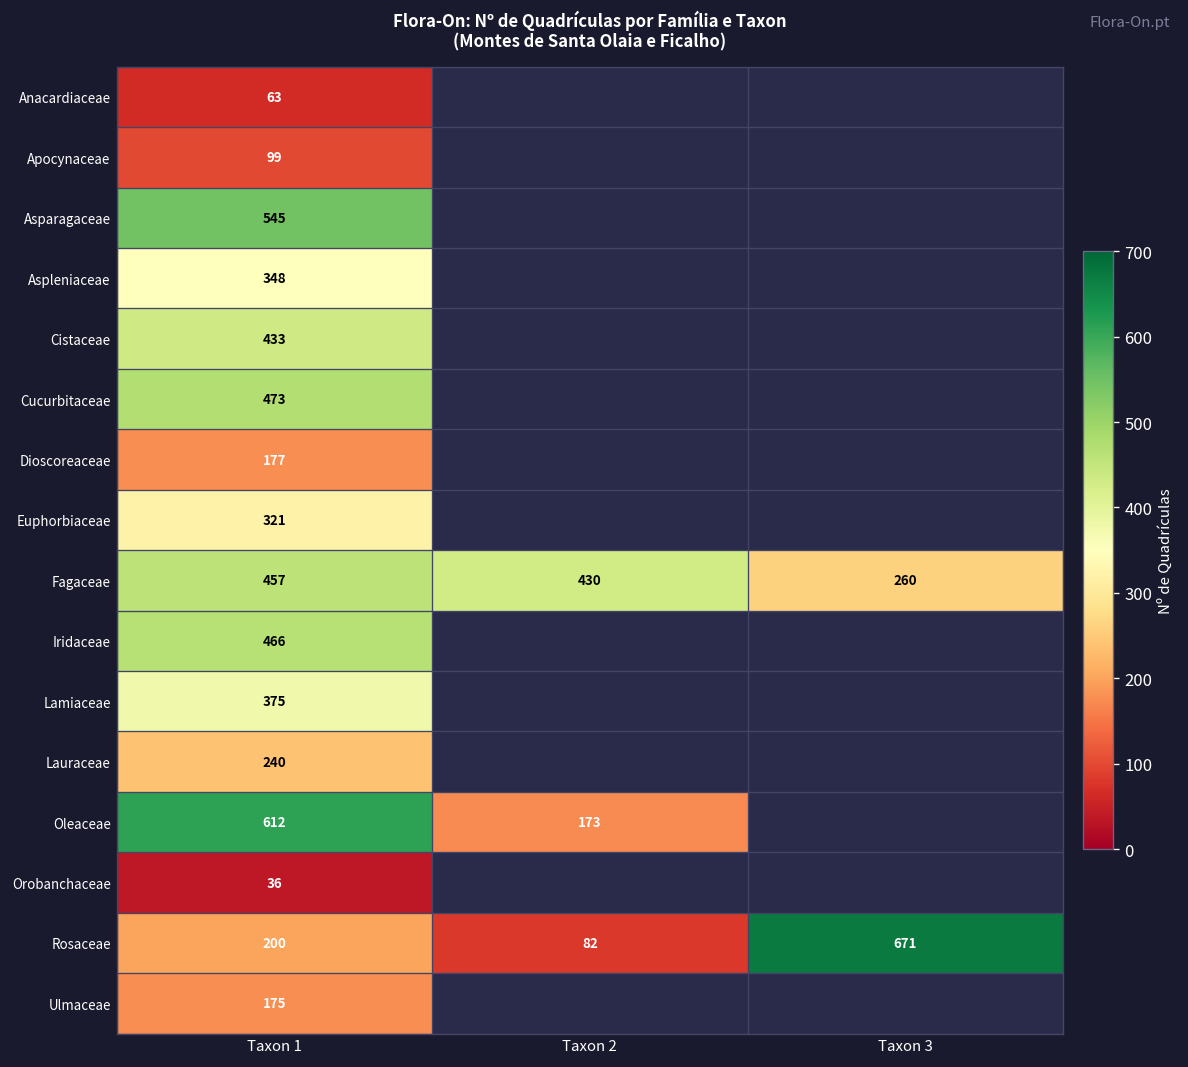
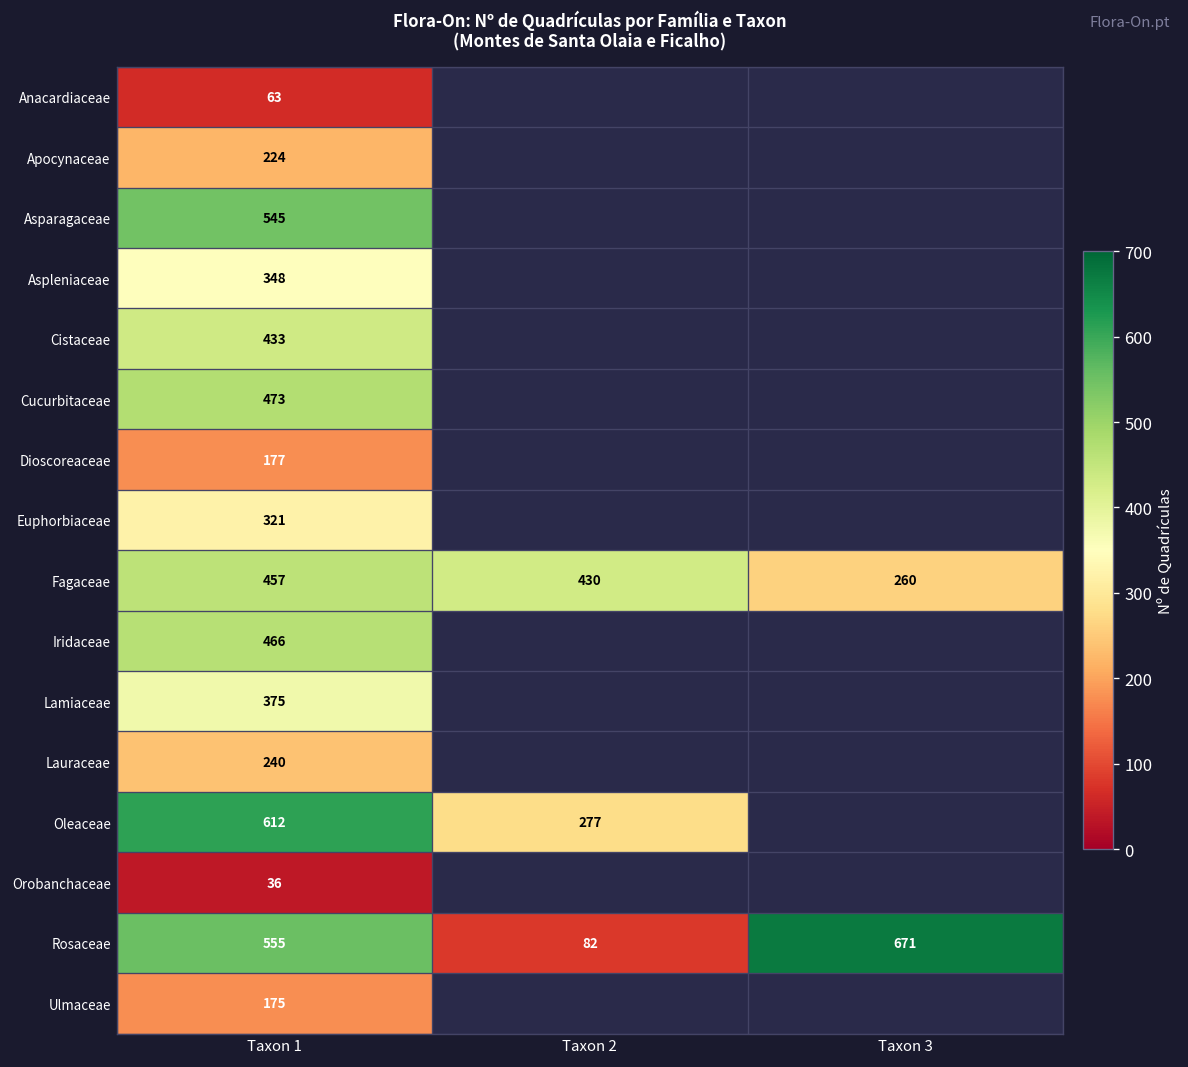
Apocynaceae, Taxon 1: 99 -> 224
Oleaceae, Taxon 2: 173 -> 277
Rosaceae, Taxon 1: 200 -> 555
